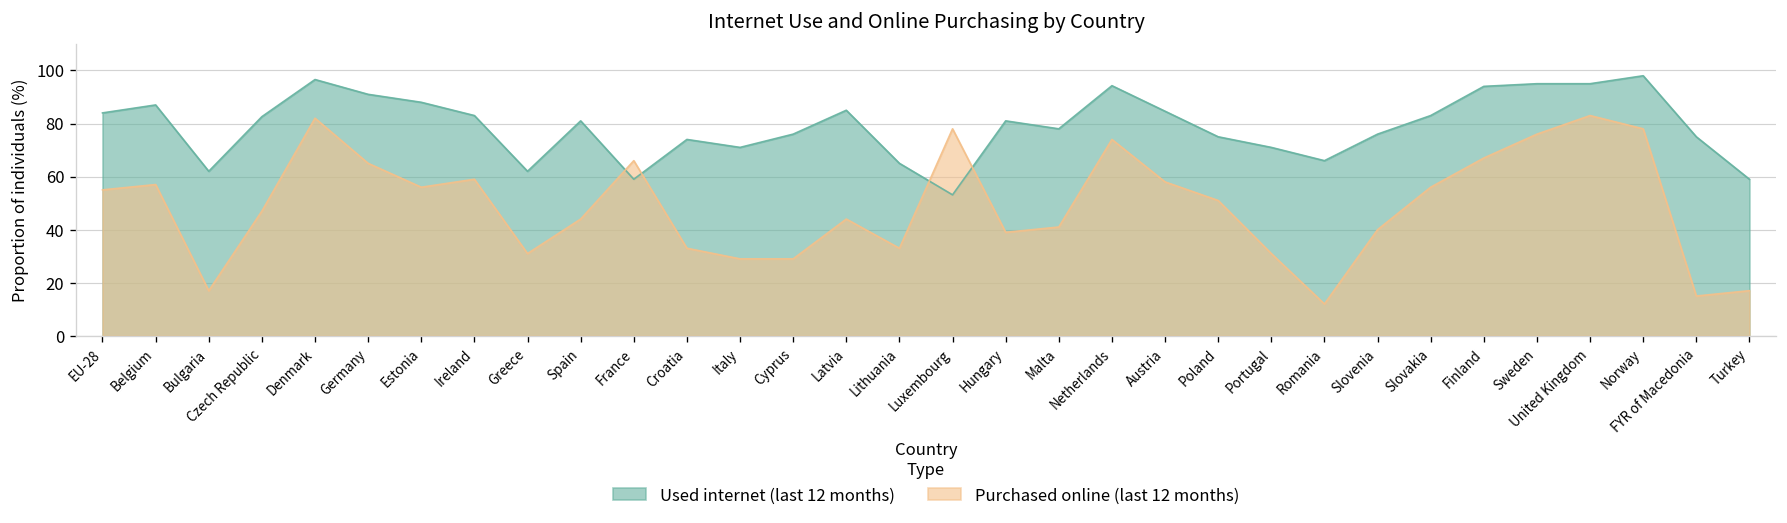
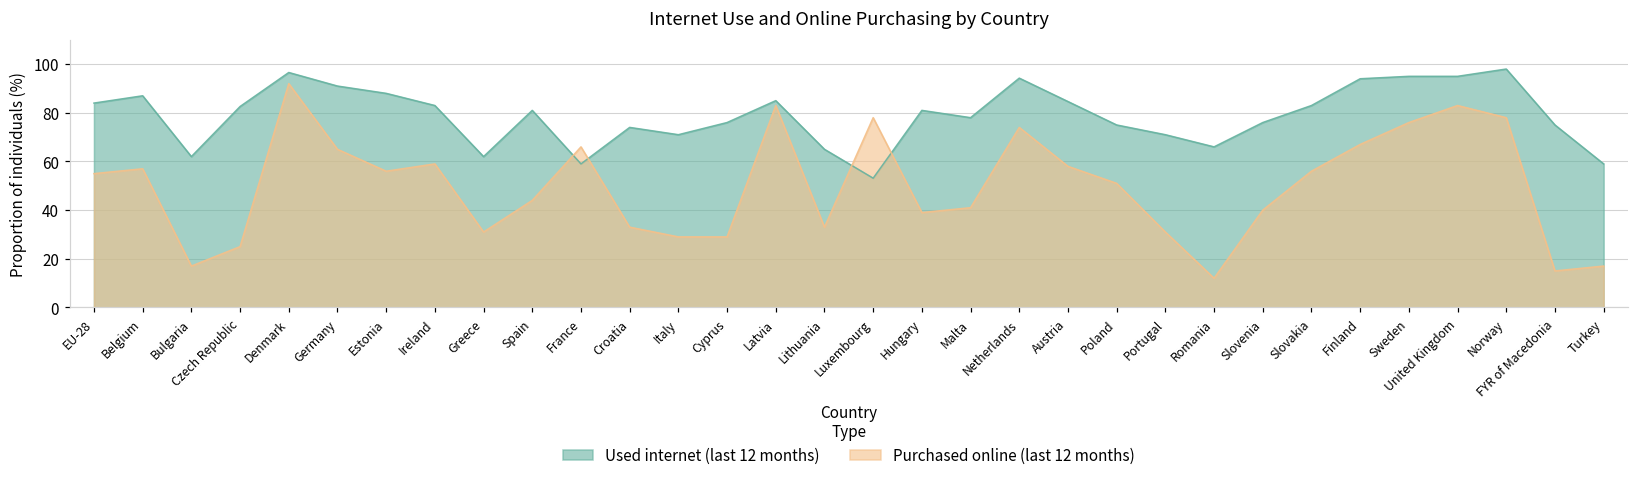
Purchased online (last 12 months), Czech Republic: 47 -> 25
Purchased online (last 12 months), Denmark: 82 -> 92
Purchased online (last 12 months), Latvia: 44 -> 83
